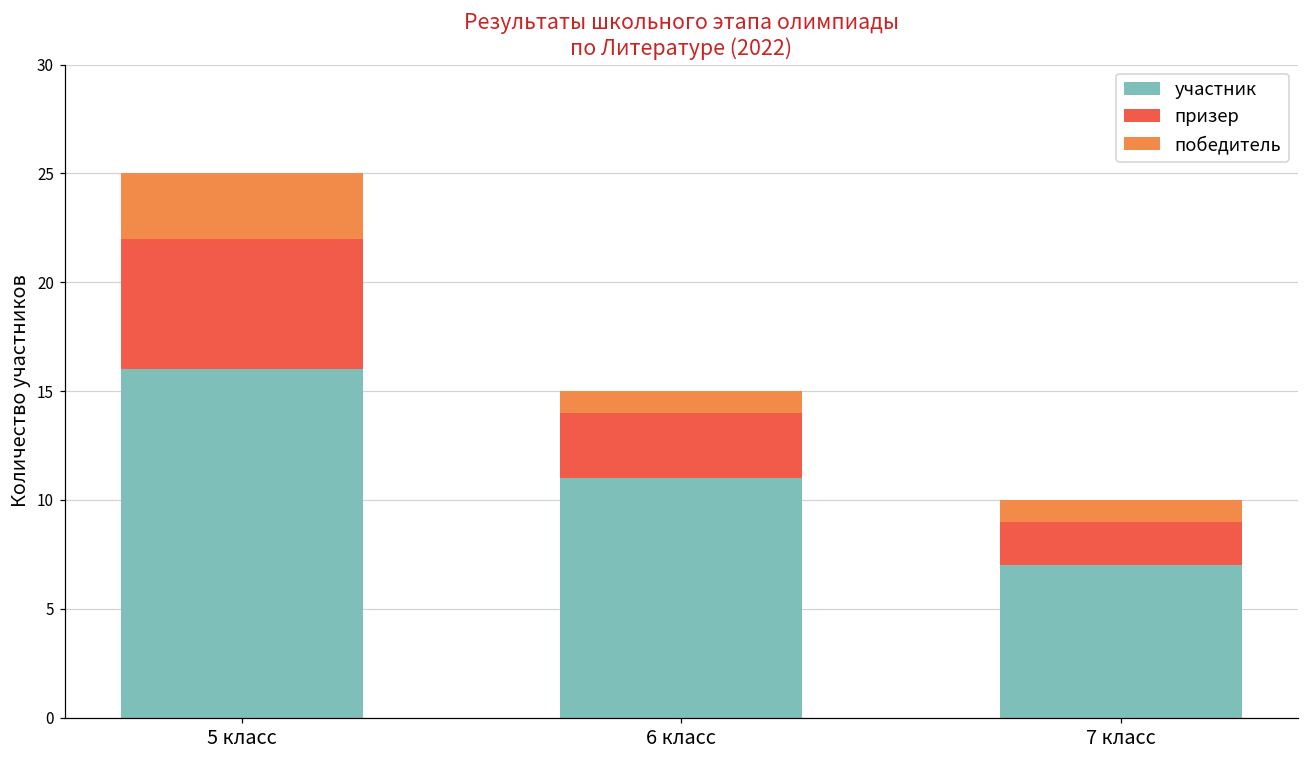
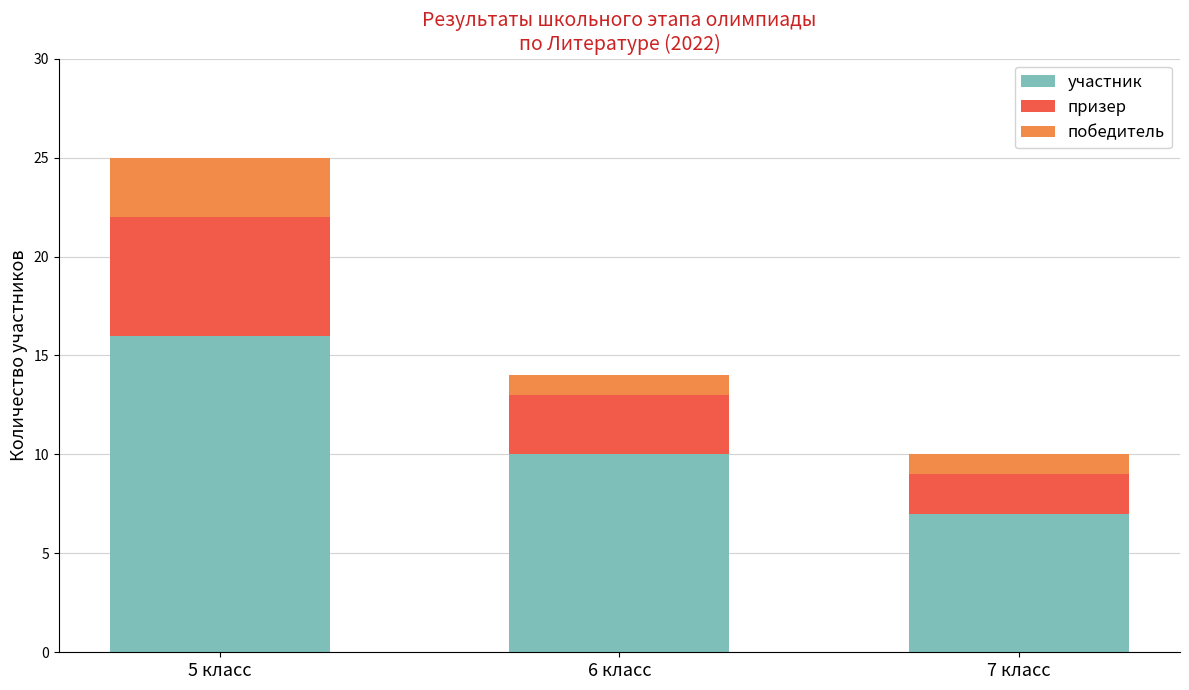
участник, 6 класс: 11 -> 10
